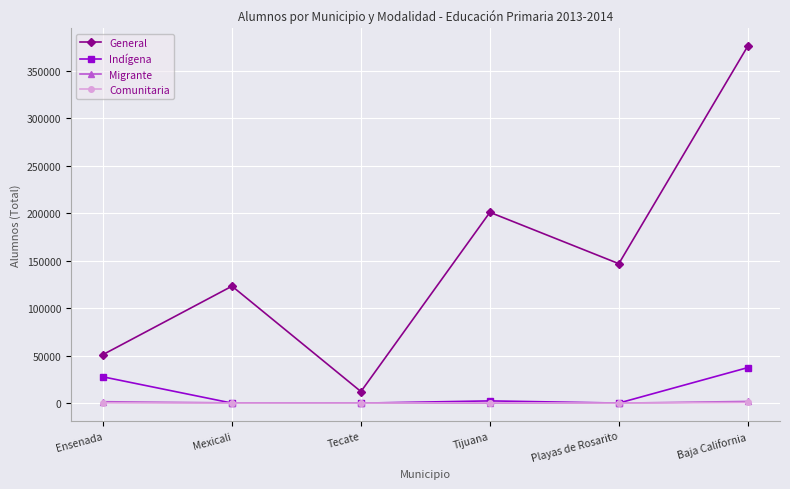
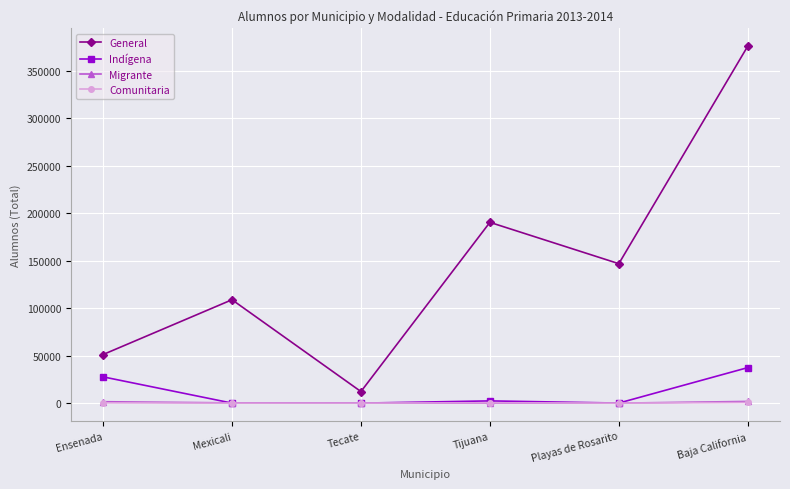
General, Mexicali: 120000 -> 110000
General, Tijuana: 200000 -> 190000
